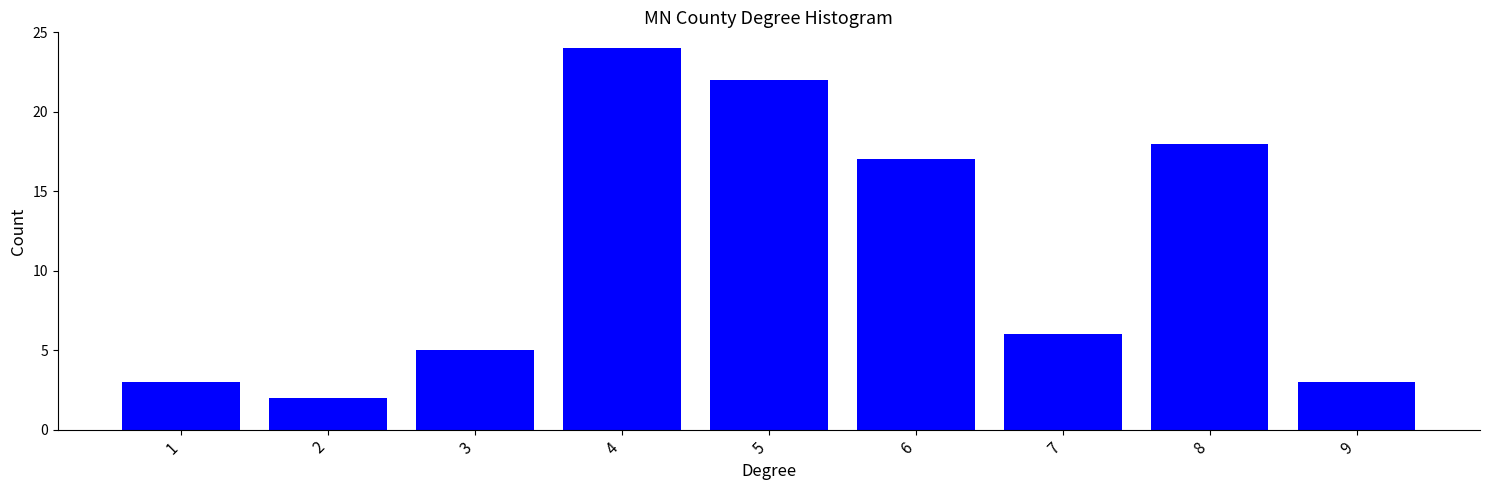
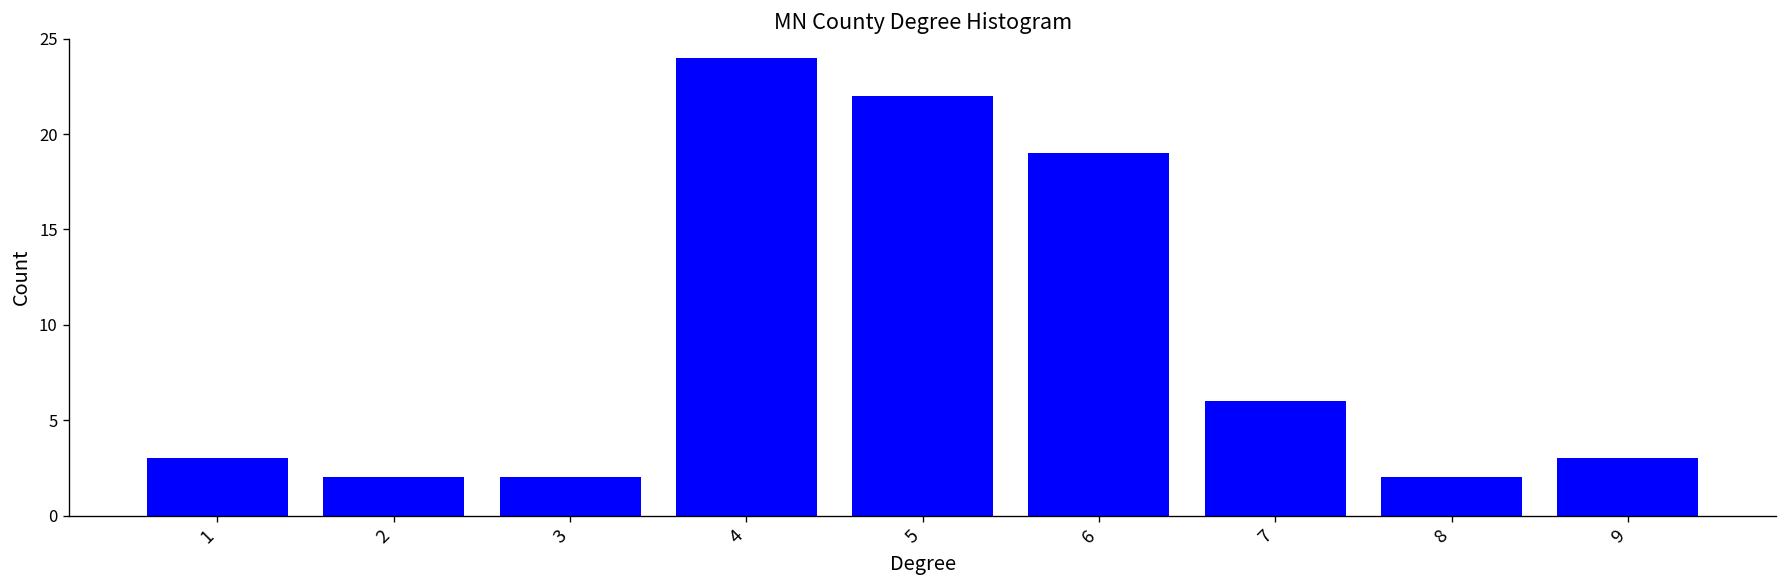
3: 5 -> 2
6: 17 -> 19
8: 18 -> 2
